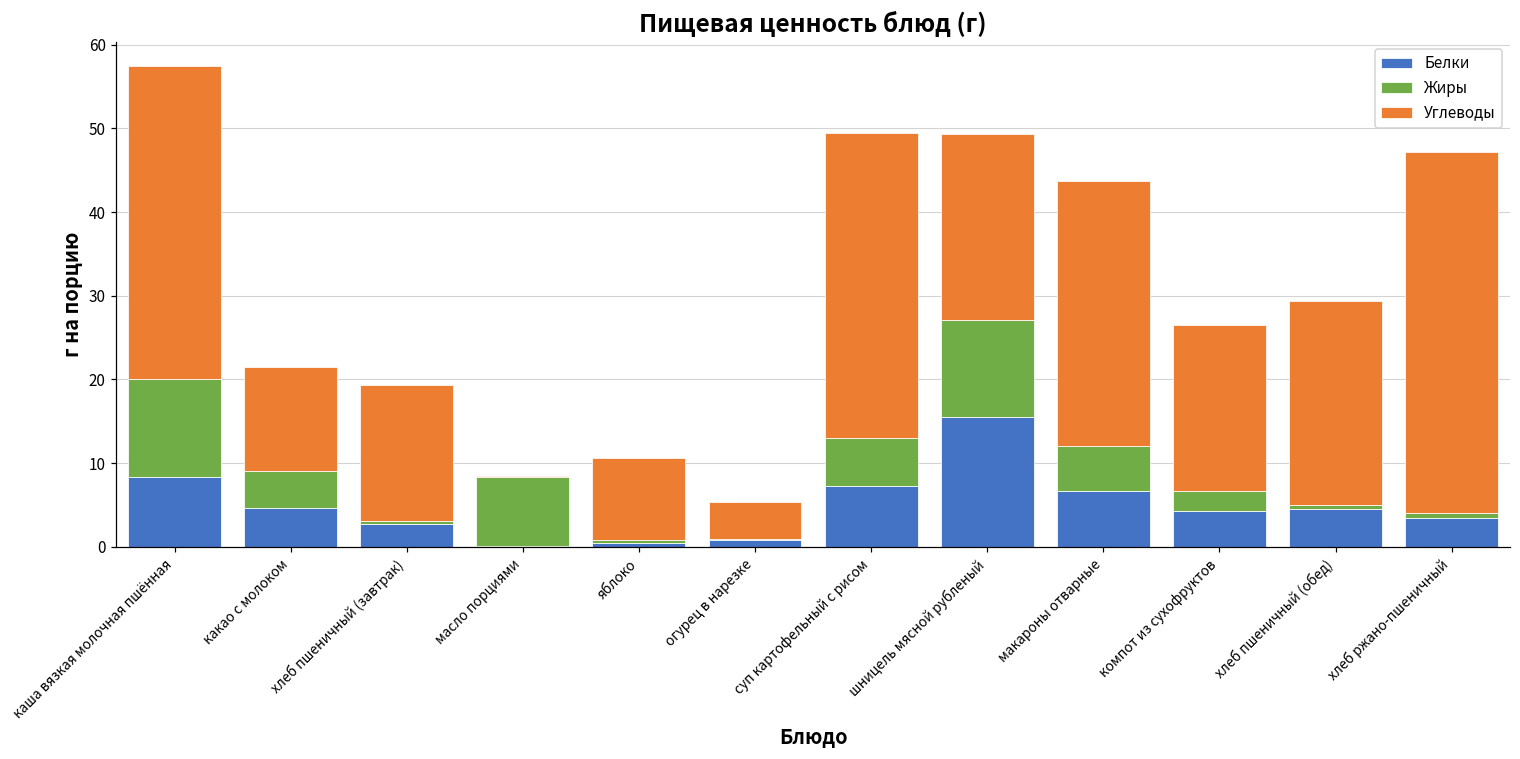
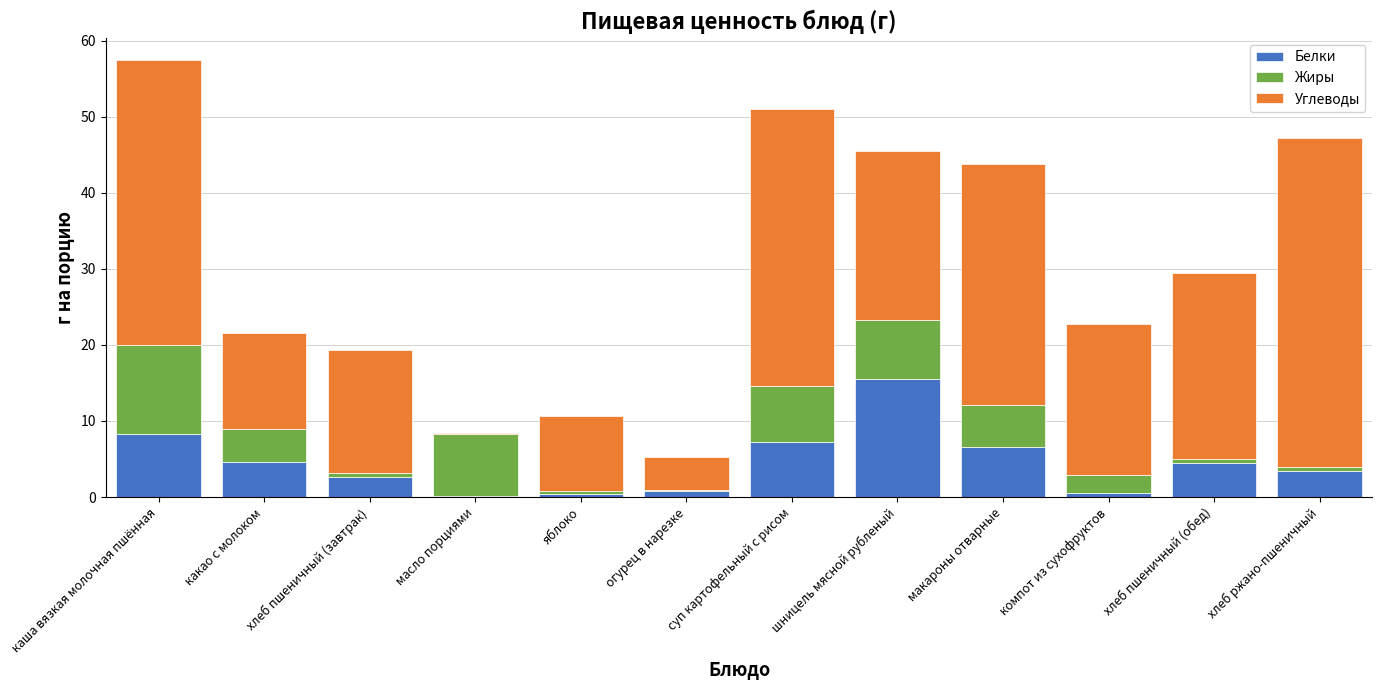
Жиры, суп картофельный с рисом: 6 -> 7
Жиры, шницель мясной рубленый: 12 -> 8
Белки, компот из сухофруктов: 4 -> 1
